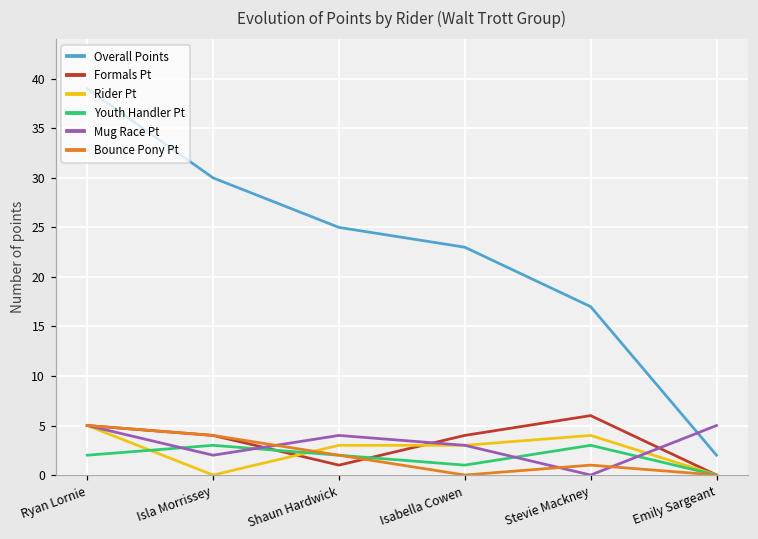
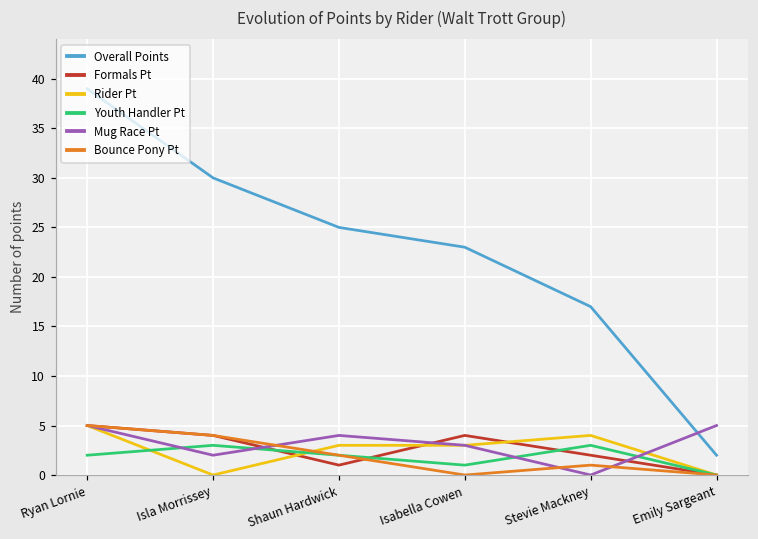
Formals Pt, Stevie Mackney: 6 -> 2
